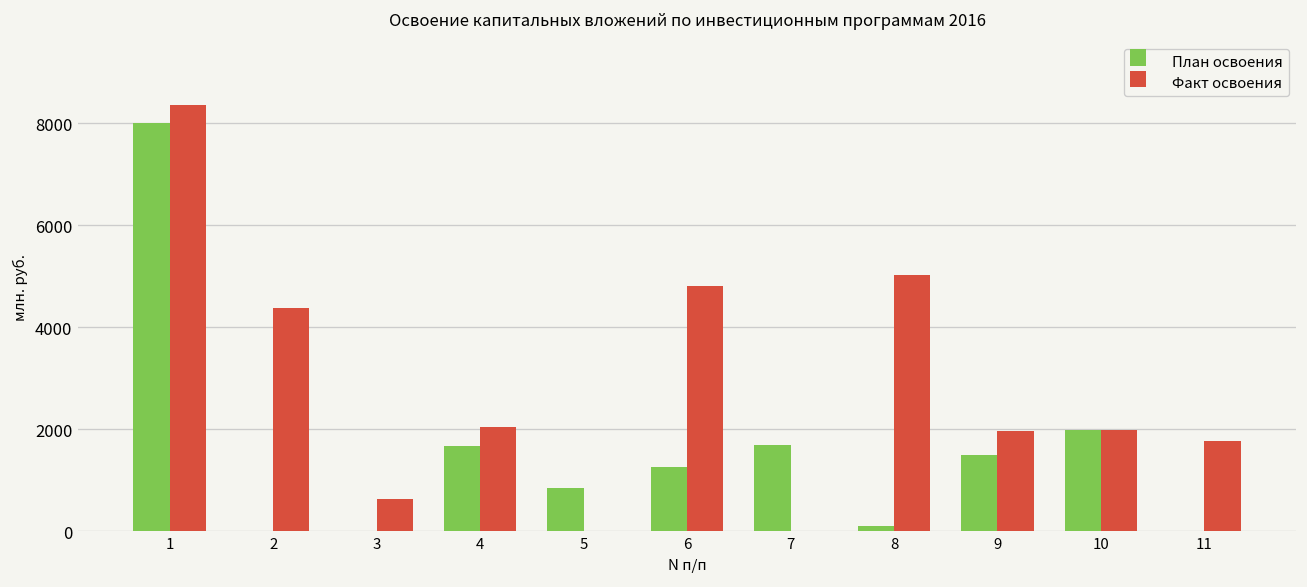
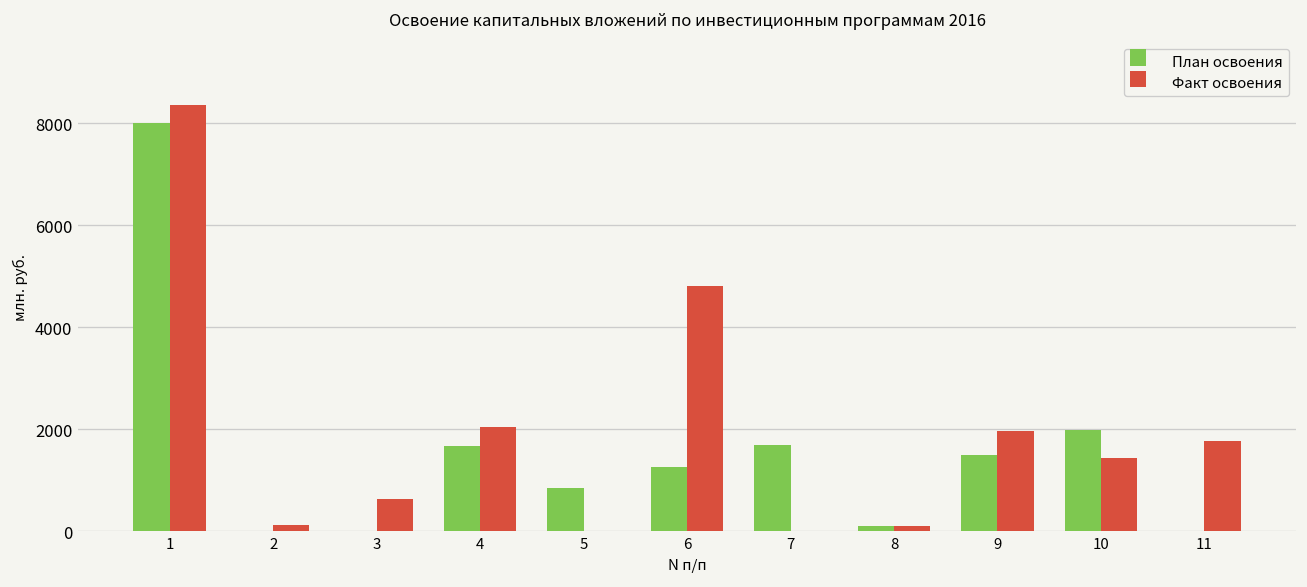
Факт освоения, 2: 4400 -> 100
Факт освоения, 8: 5000 -> 100
Факт освоения, 10: 2000 -> 1400
